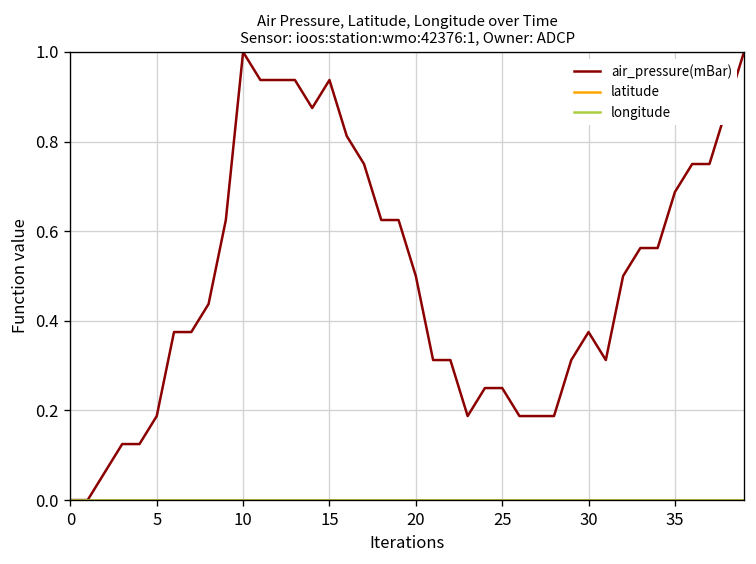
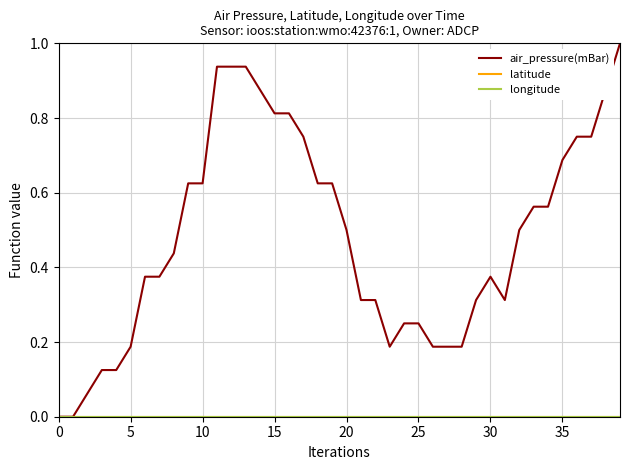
air_pressure(mBar), 10: 1.00 -> 0.63
air_pressure(mBar), 15: 0.94 -> 0.81
